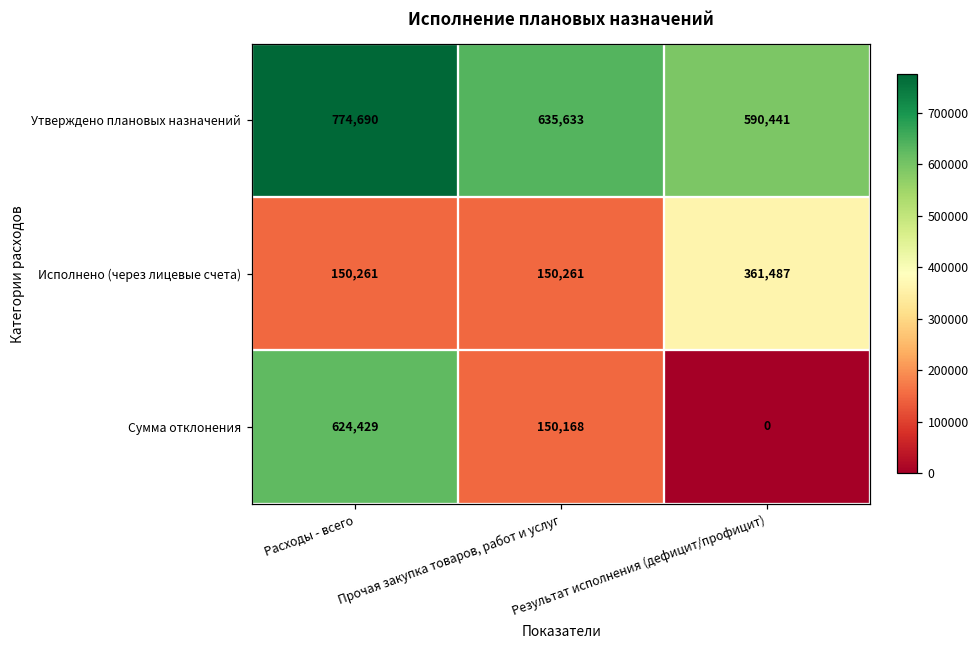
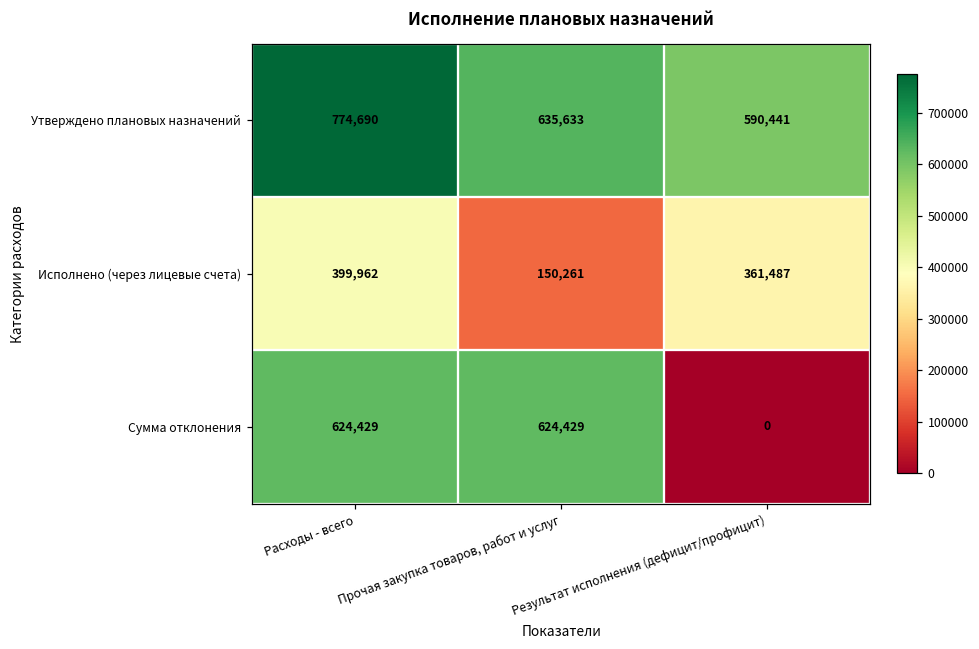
Исполнено (через лицевые счета), Расходы - всего: 150,261 -> 399,962
Сумма отклонения, Прочая закупка товаров, работ и услуг: 150,168 -> 624,429
